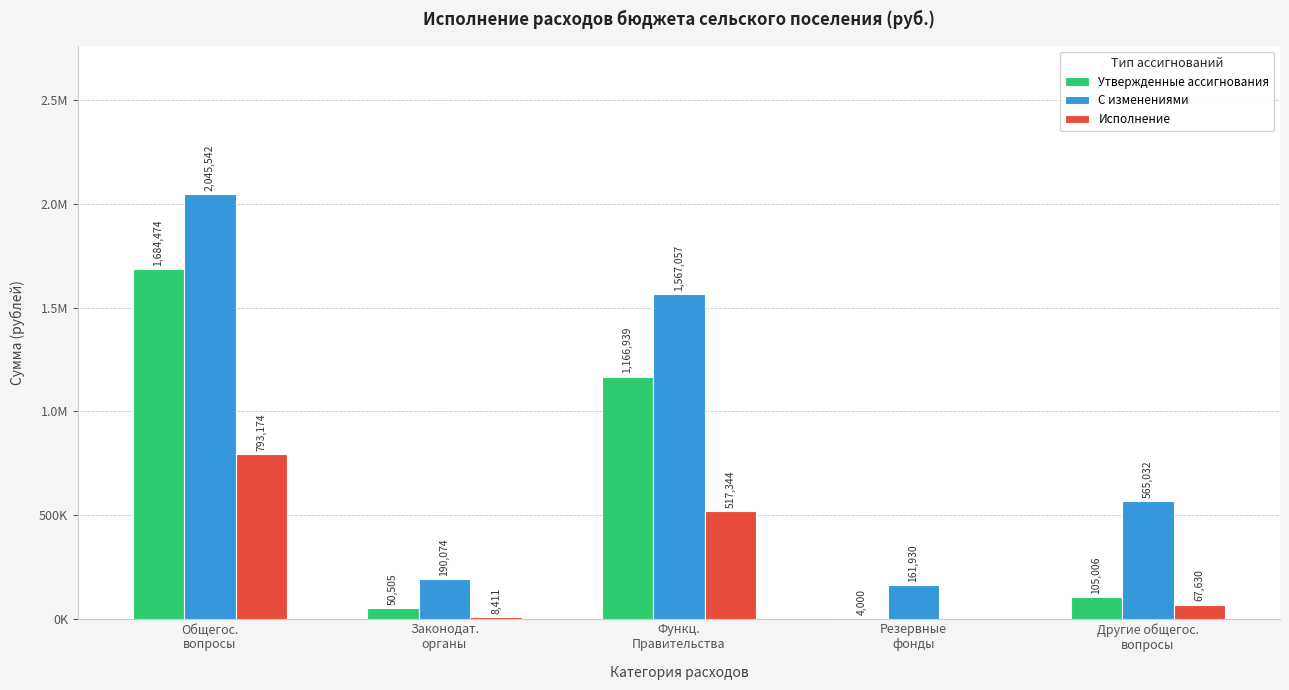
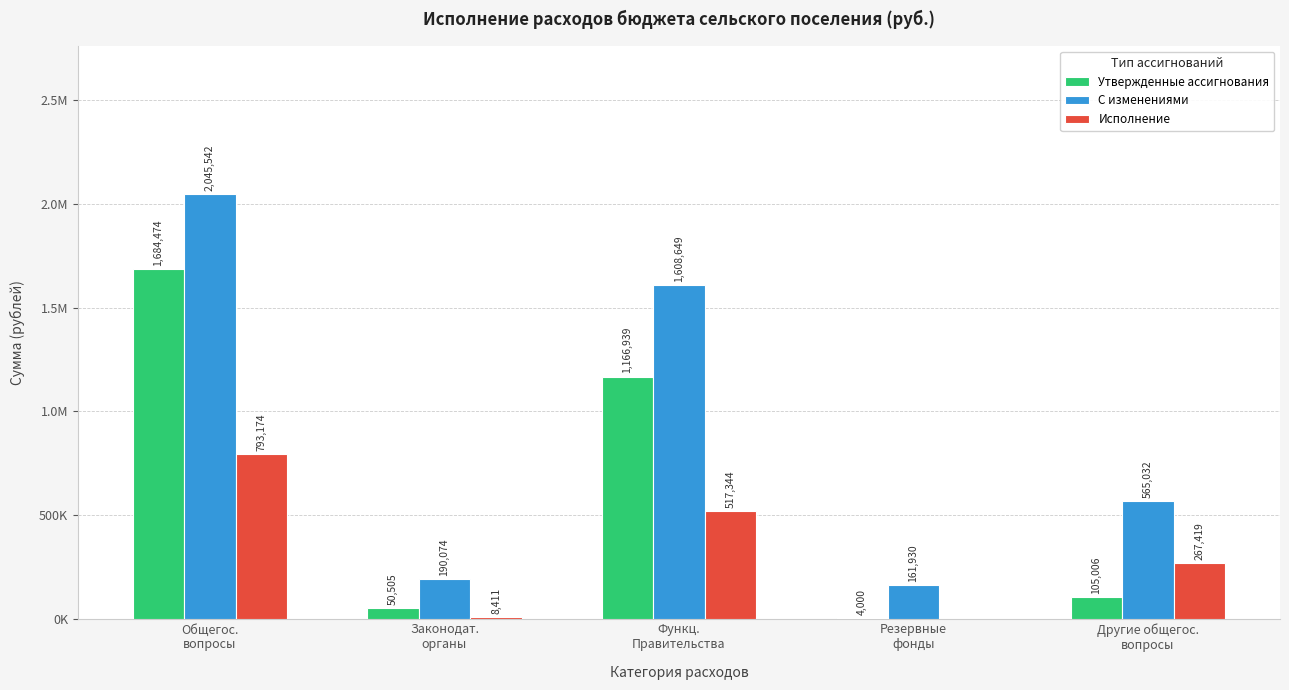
С изменениями, Функц. Правительства: 1,567,057 -> 1,608,649
Исполнение, Другие общегос. вопросы: 67,630 -> 267,419
